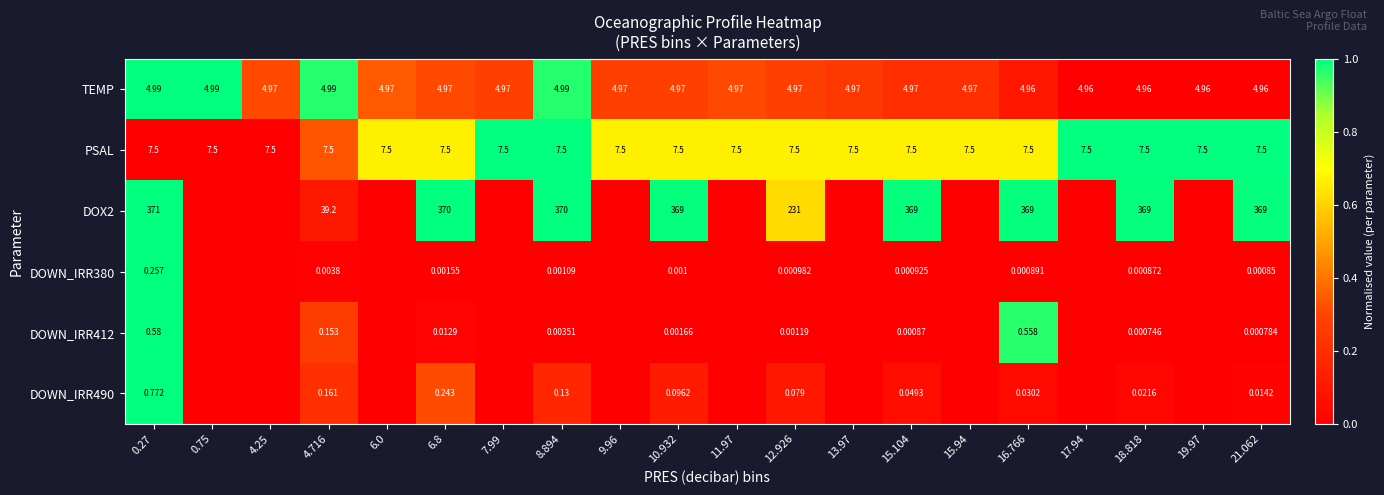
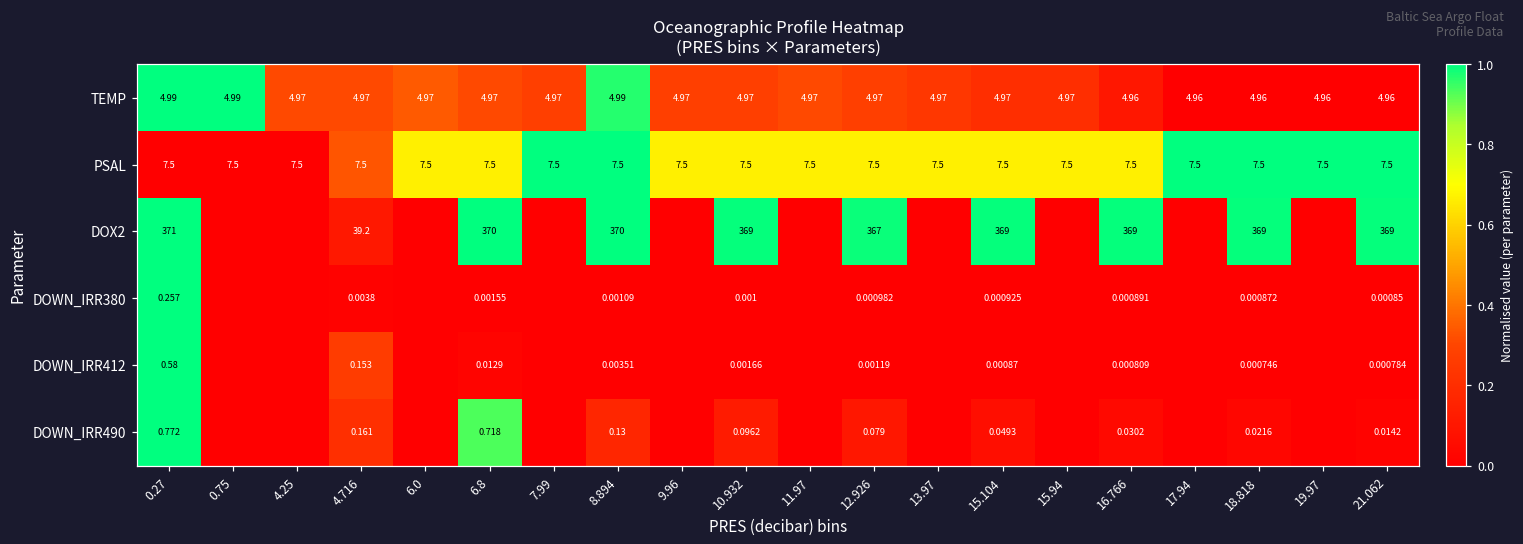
TEMP, 4.716: 4.99 -> 4.97
DOX2, 12.926: 231 -> 367
DOWN_IRR412, 16.766: 0.558 -> 0.000809
DOWN_IRR490, 6.8: 0.243 -> 0.718
